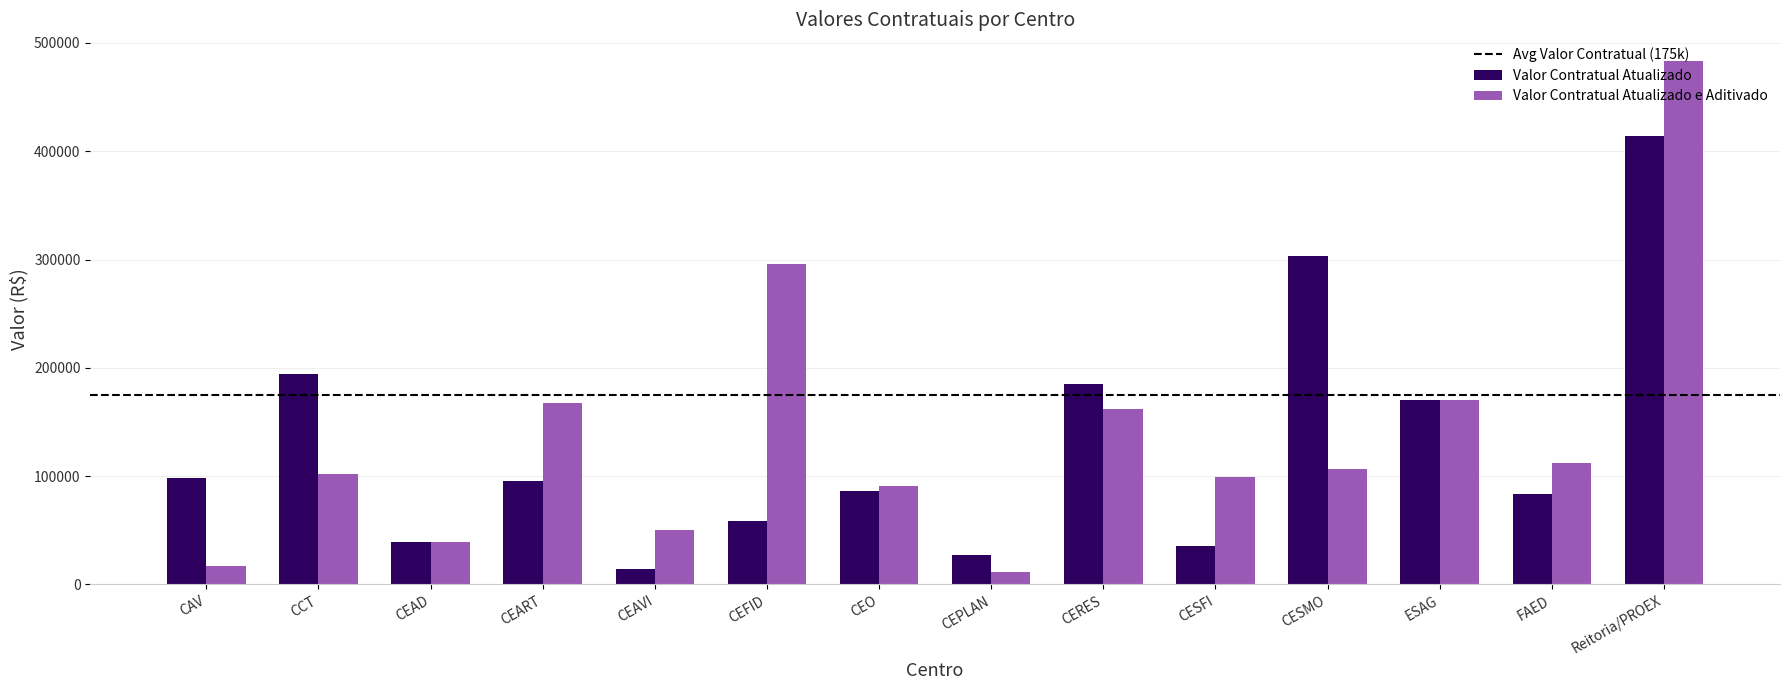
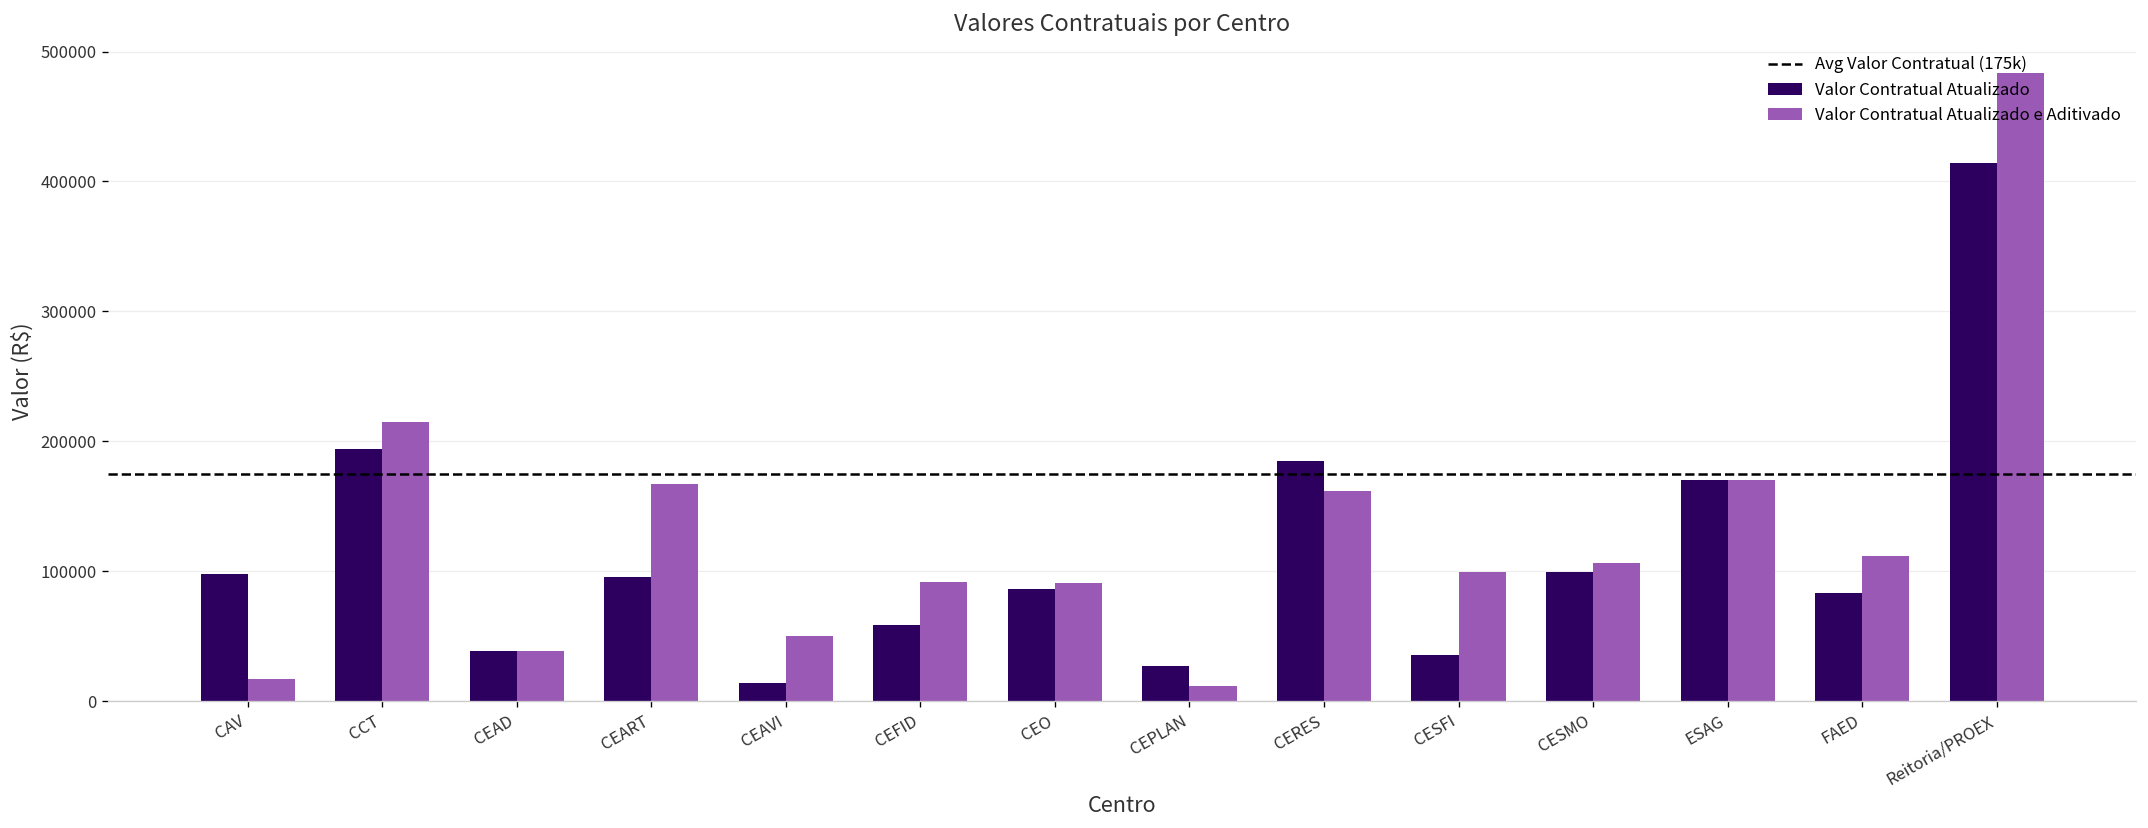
Valor Contratual Atualizado e Aditivado, CCT: 102000 -> 215000
Valor Contratual Atualizado e Aditivado, CEFID: 296000 -> 92000
Valor Contratual Atualizado, CESMO: 303000 -> 99000
